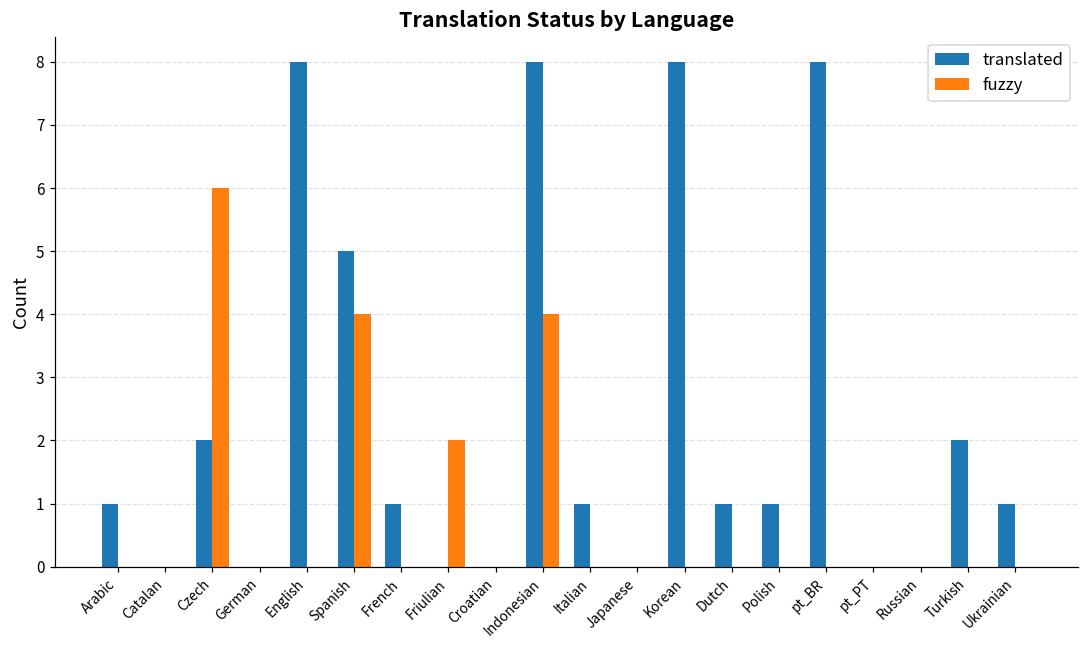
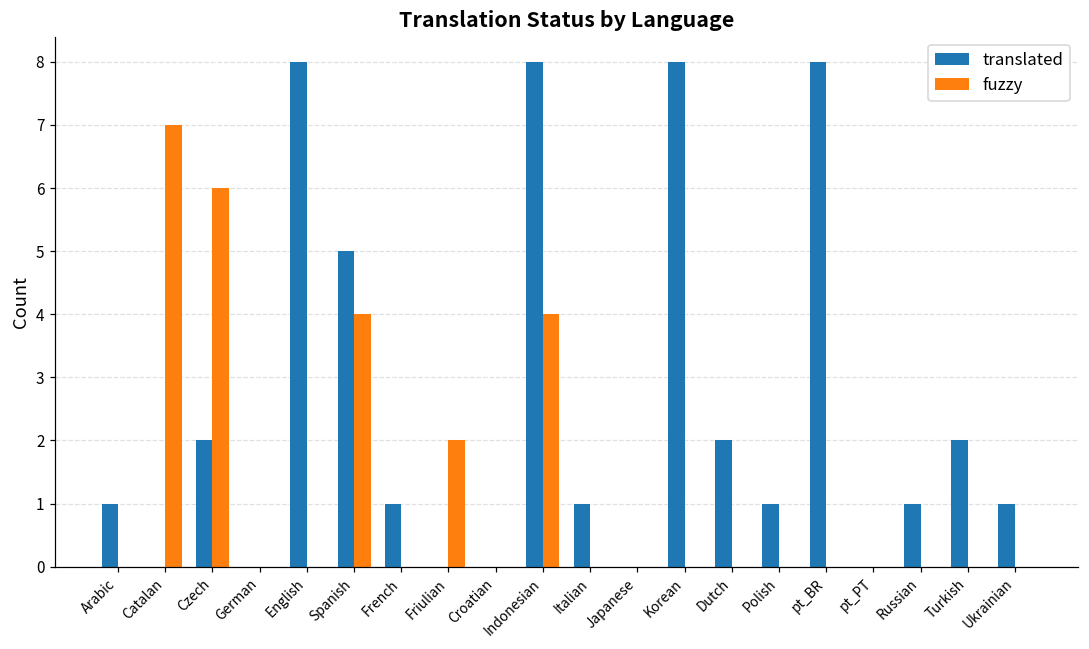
fuzzy, Catalan: 0 -> 7
translated, Dutch: 1 -> 2
translated, Russian: 0 -> 1
